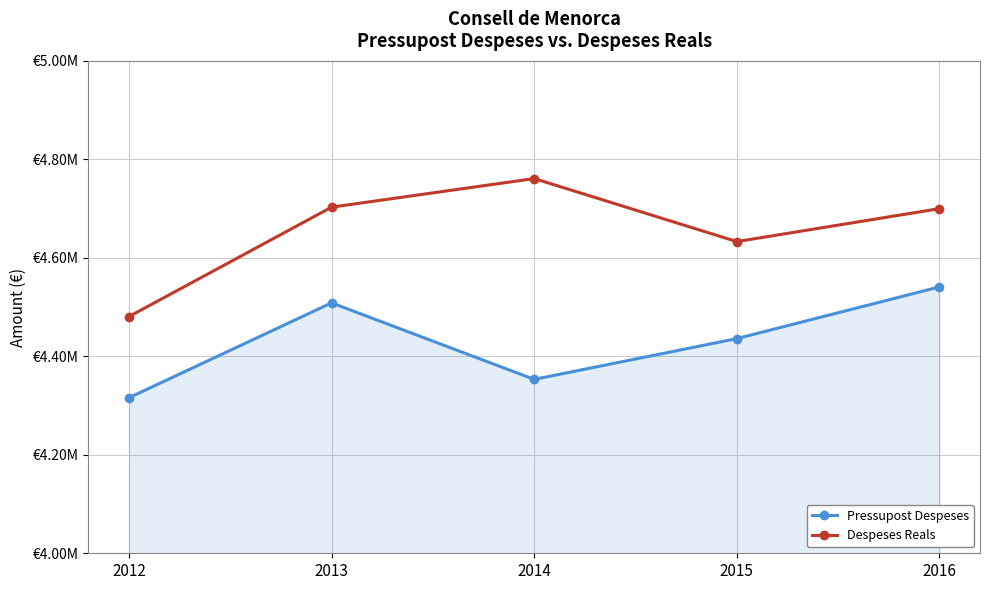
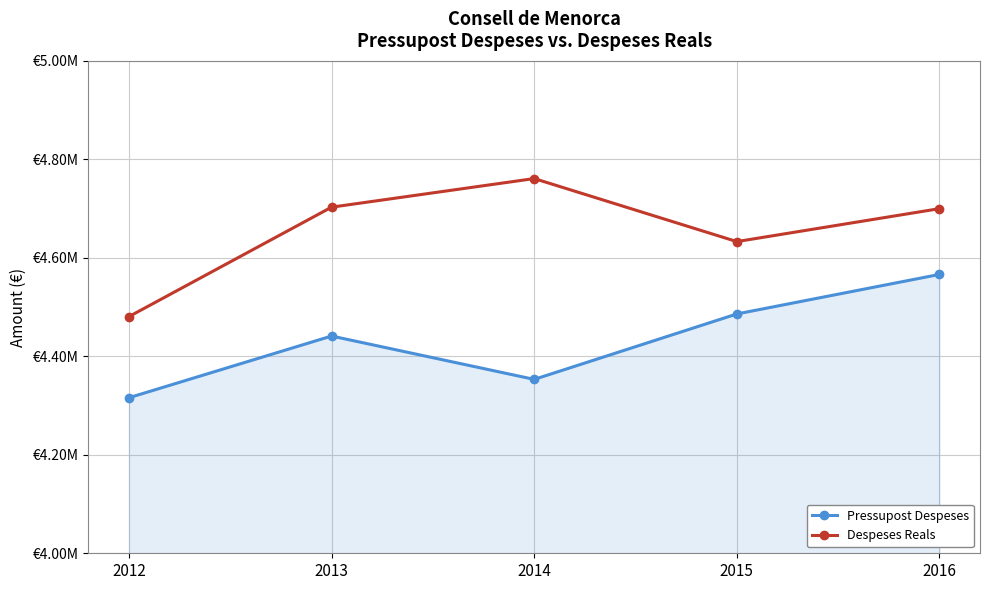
Pressupost Despeses, 2013: €4510000 -> €4440000
Pressupost Despeses, 2015: €4440000 -> €4490000
Pressupost Despeses, 2016: €4540000 -> €4570000
